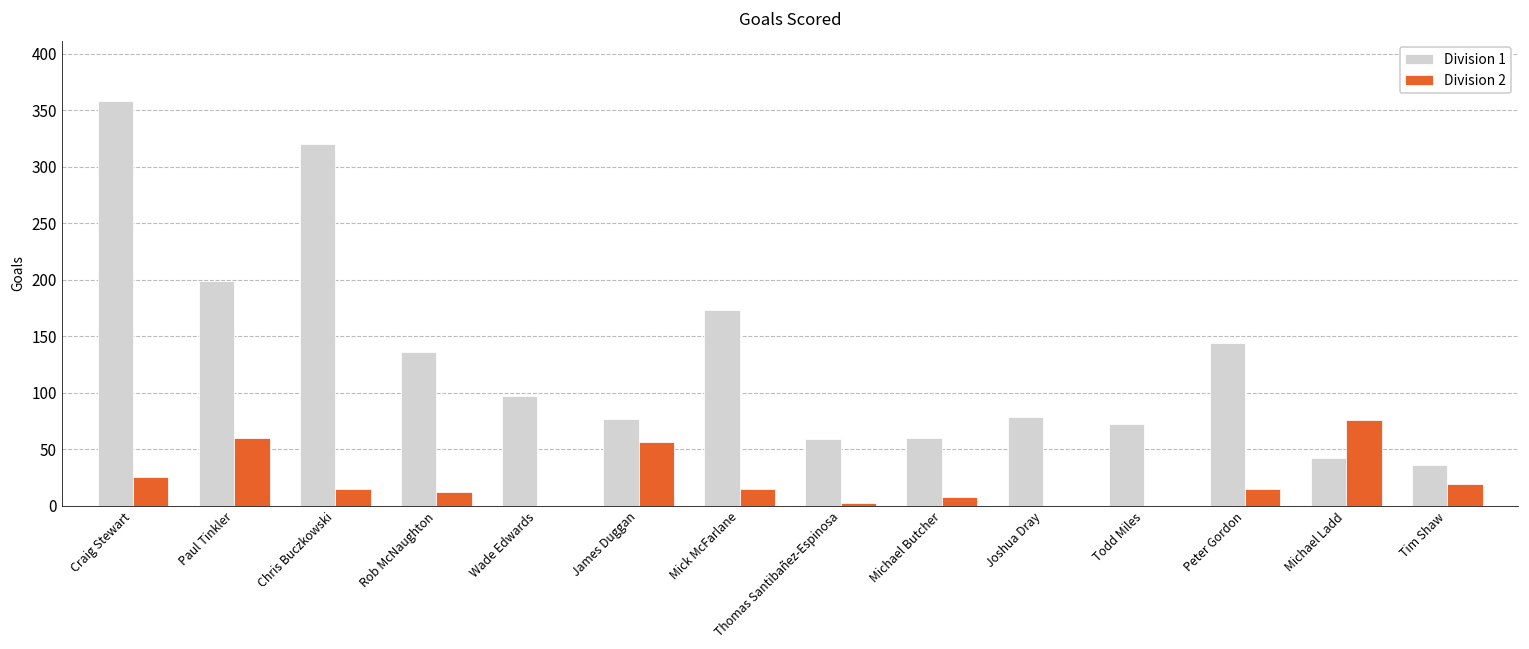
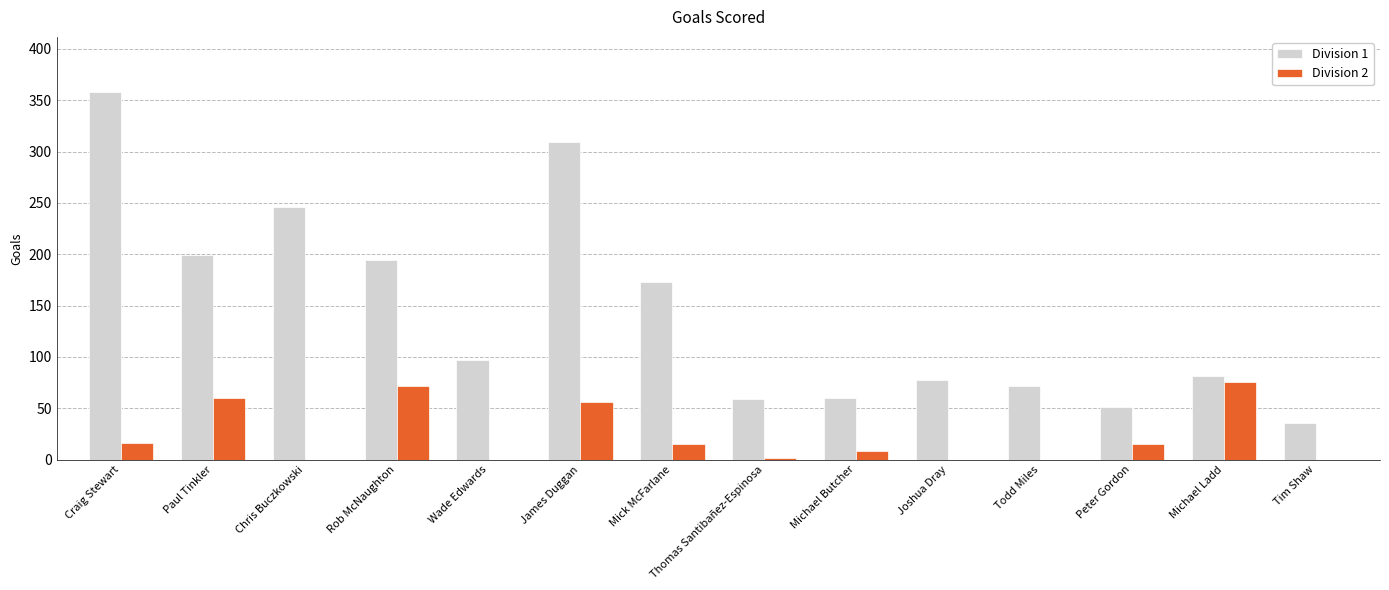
Division 2, Craig Stewart: 25 -> 16
Division 1, Chris Buczkowski: 320 -> 246
Division 2, Chris Buczkowski: 15 -> 0
Division 1, Rob McNaughton: 136 -> 194
Division 2, Rob McNaughton: 12 -> 72
Division 1, James Duggan: 77 -> 309
Division 1, Peter Gordon: 144 -> 51
Division 1, Michael Ladd: 42 -> 81
Division 2, Tim Shaw: 19 -> 0
